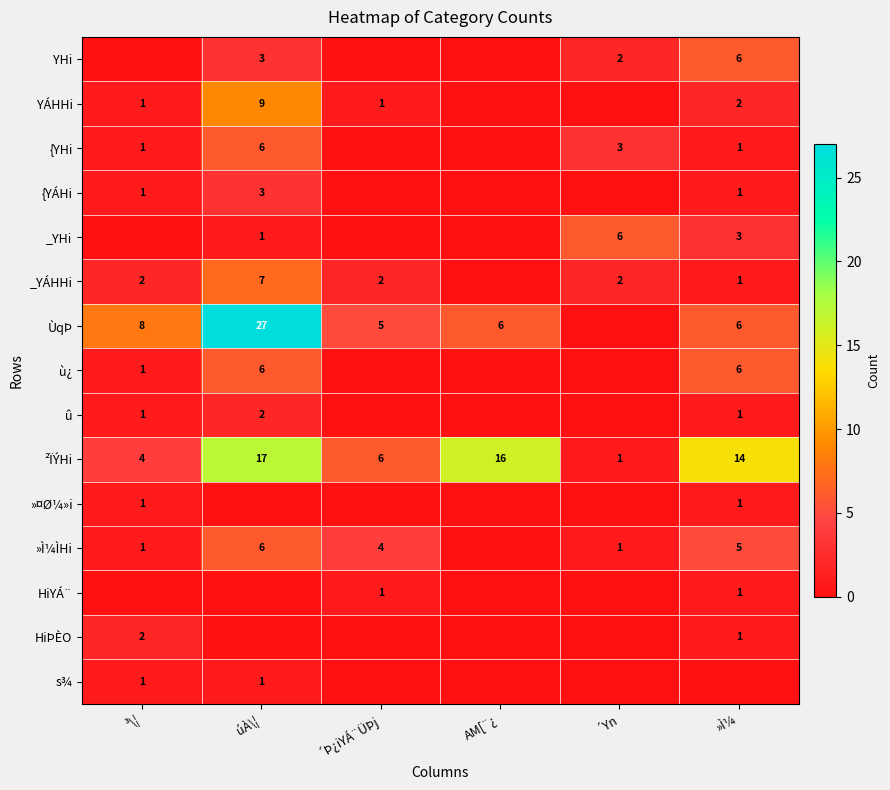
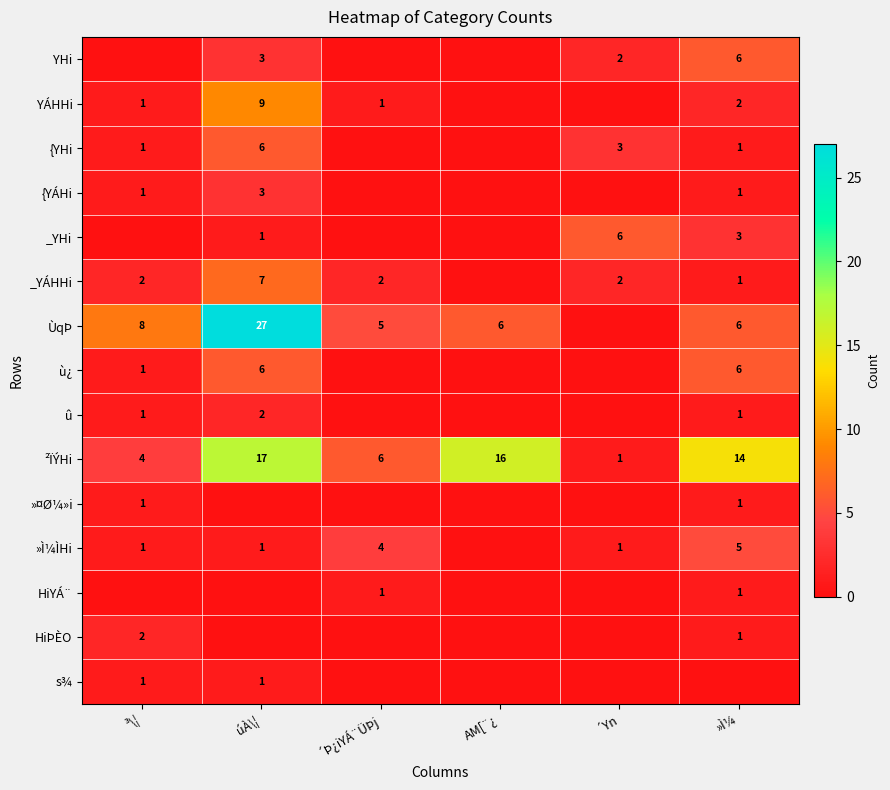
»Ì¼ÌHi, úÀ\¦: 6 -> 1
